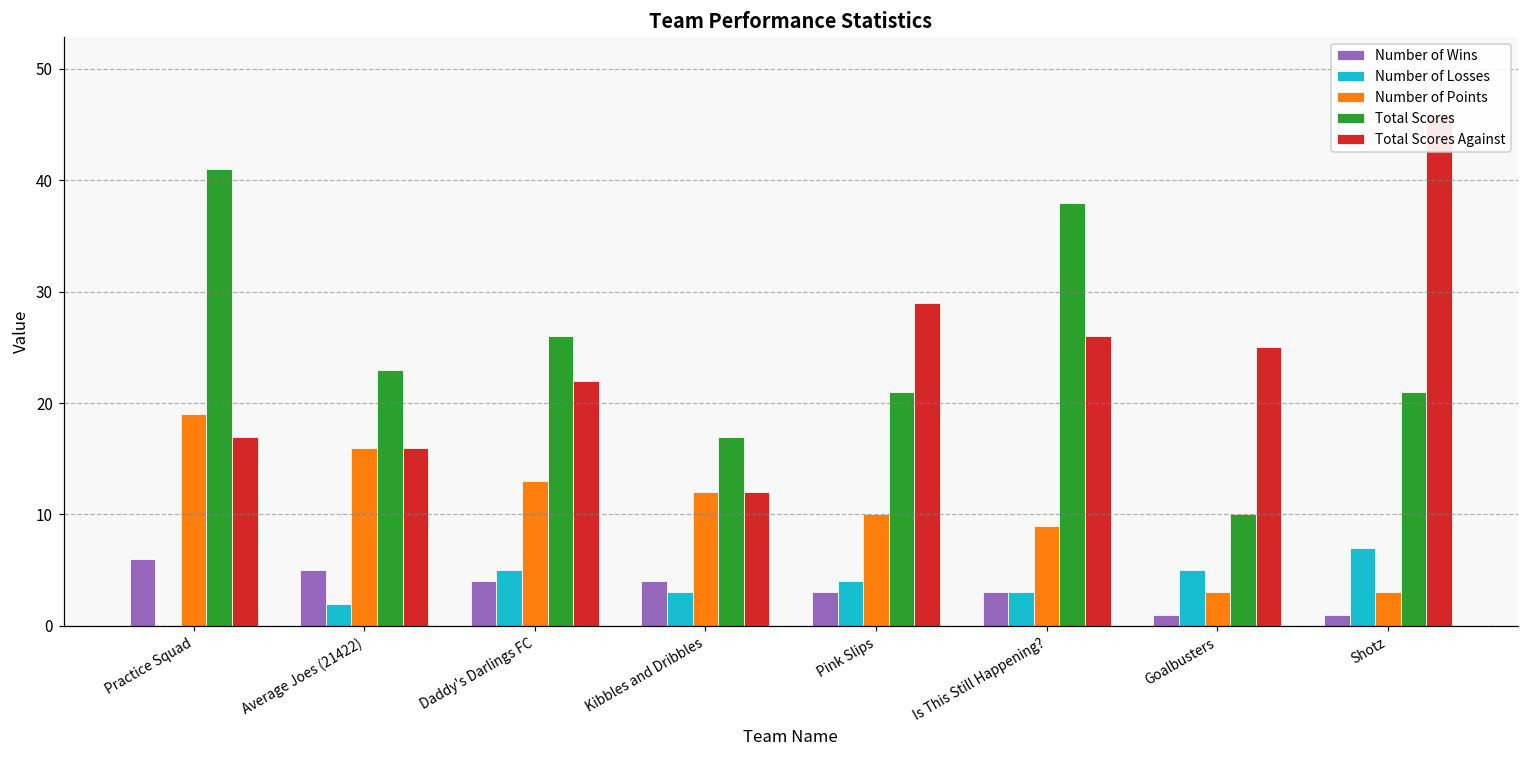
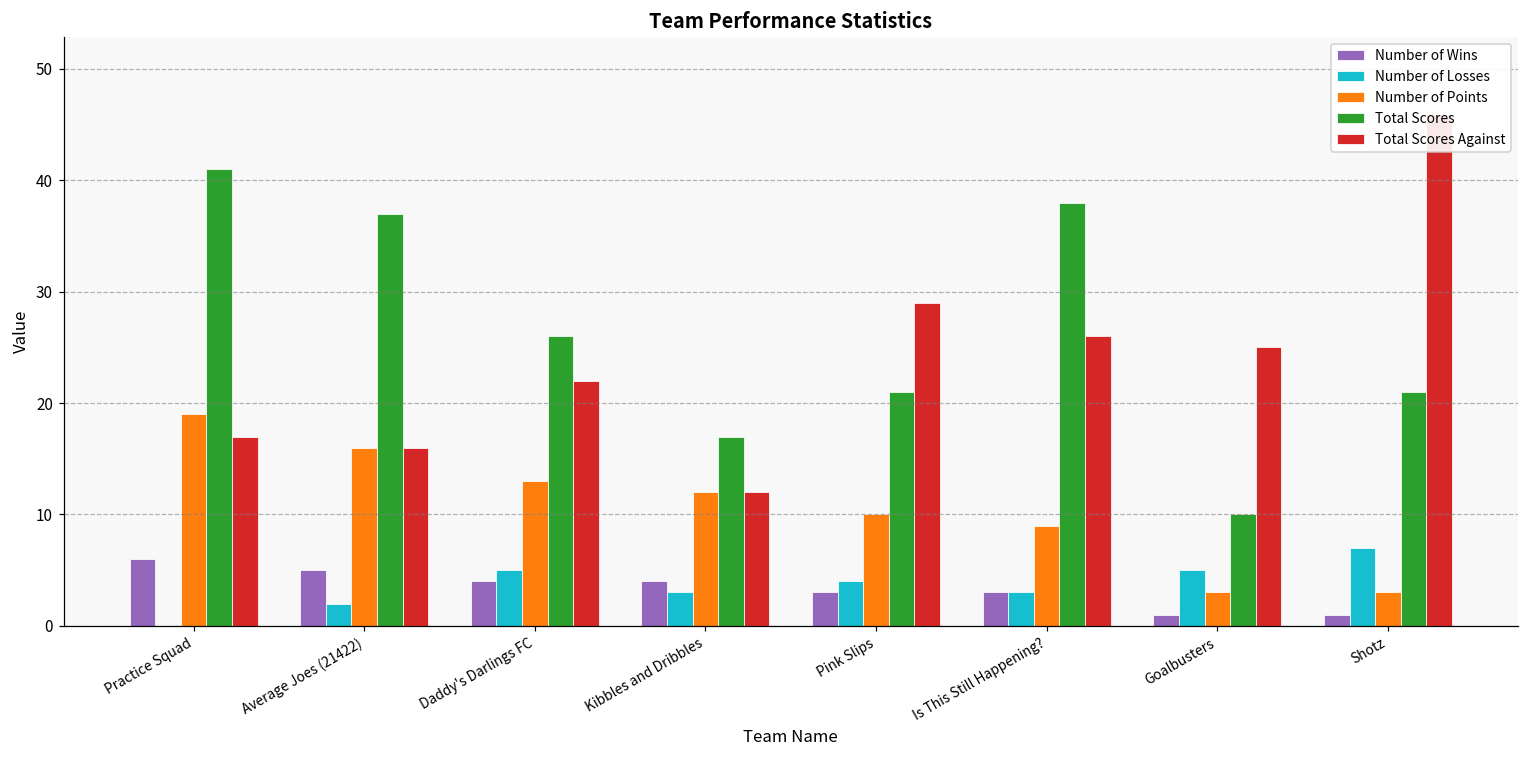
Total Scores, Average Joes (21422): 23 -> 37
